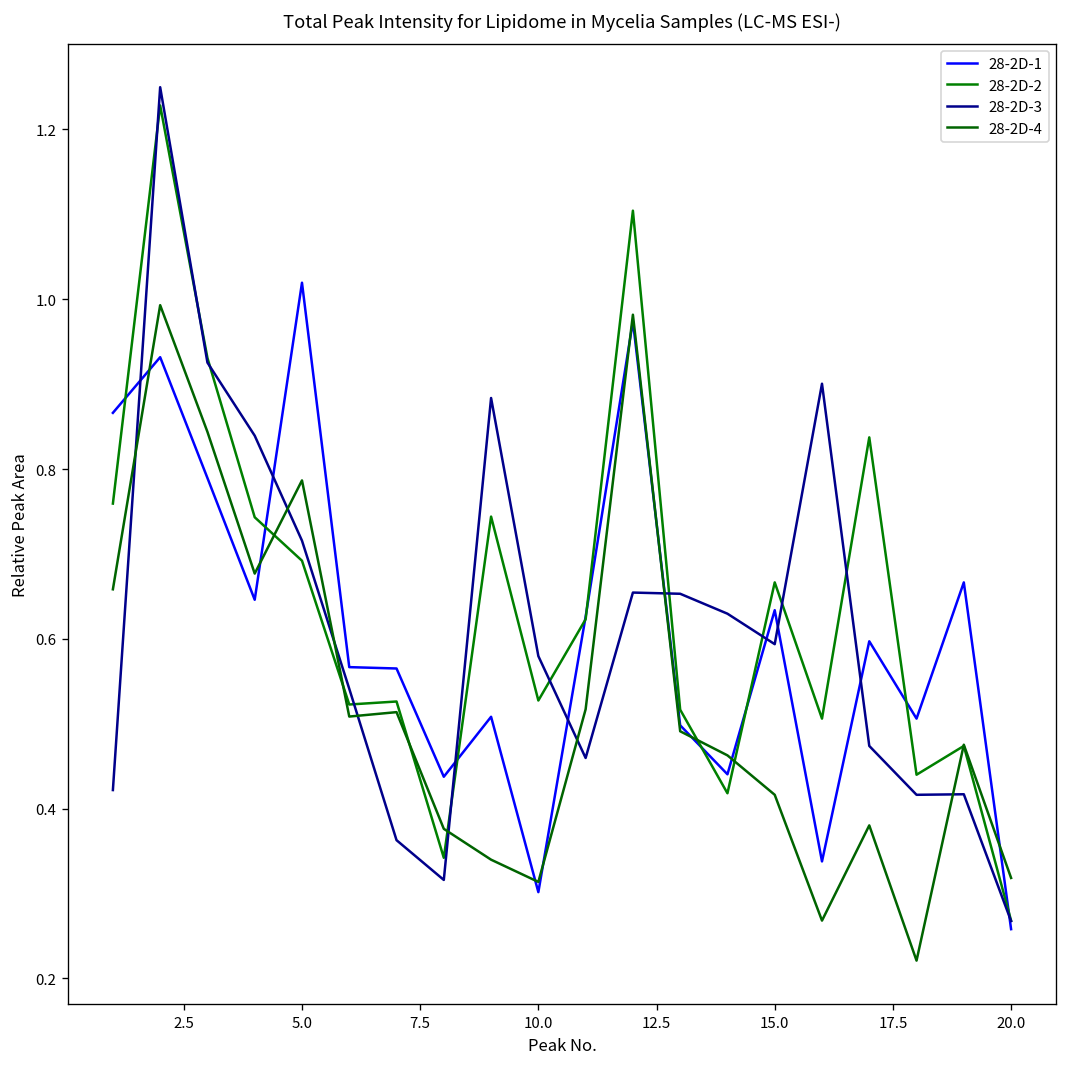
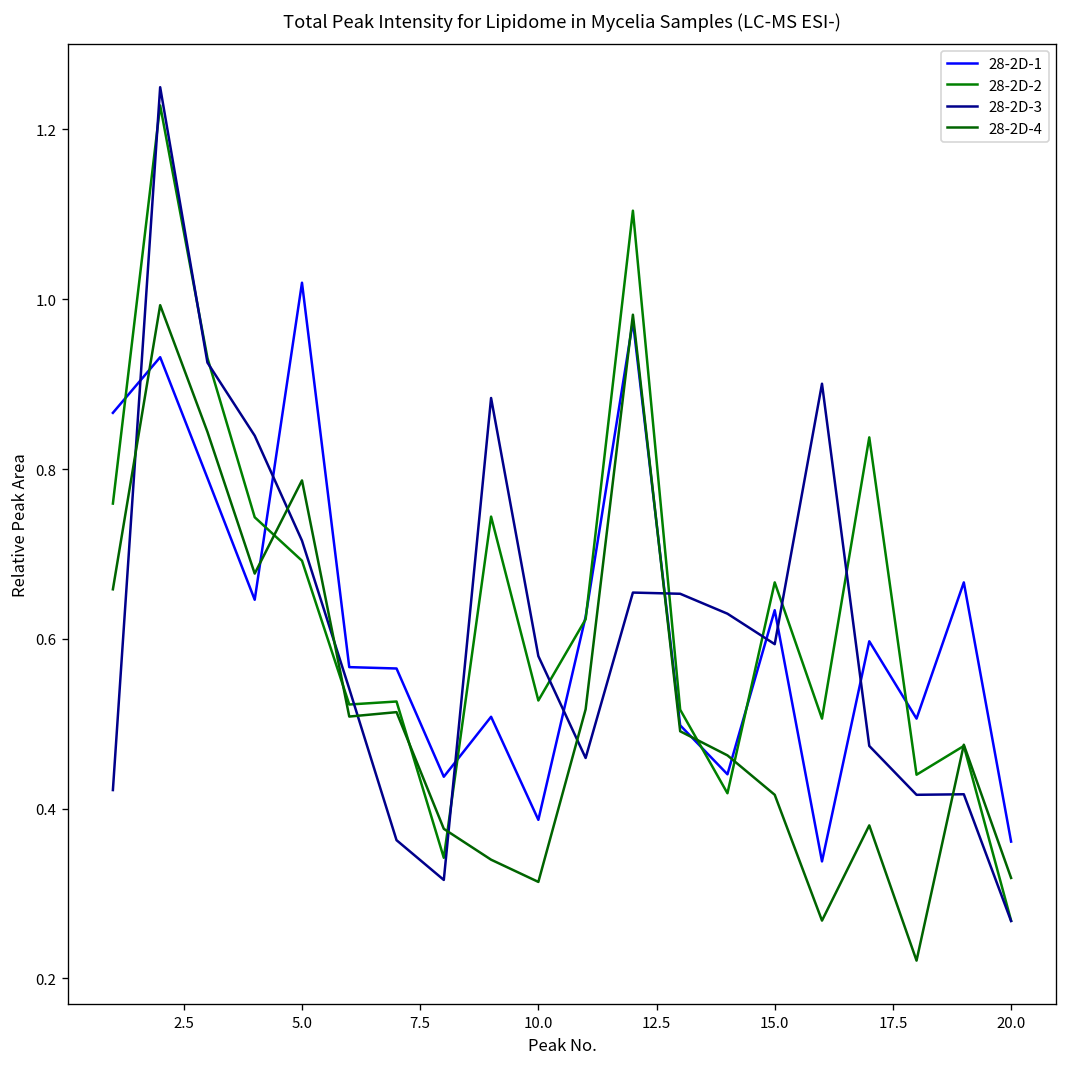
28-2D-1, 10.0: 0.30 -> 0.39
28-2D-1, 20.0: 0.26 -> 0.36
